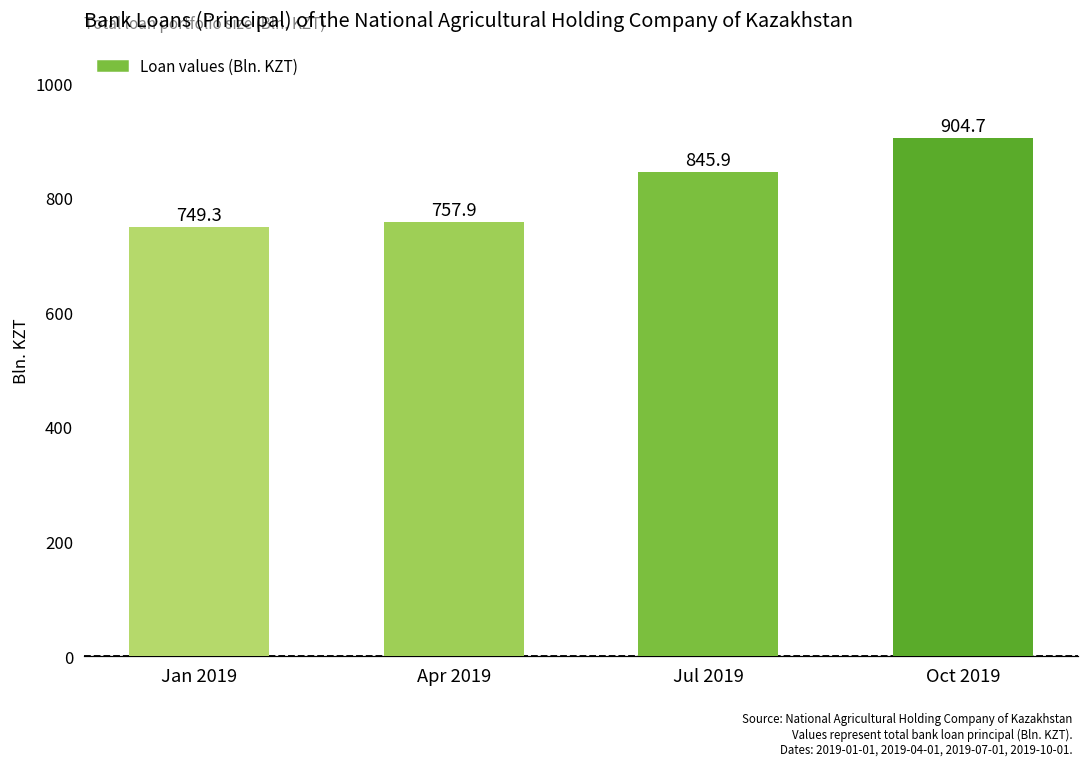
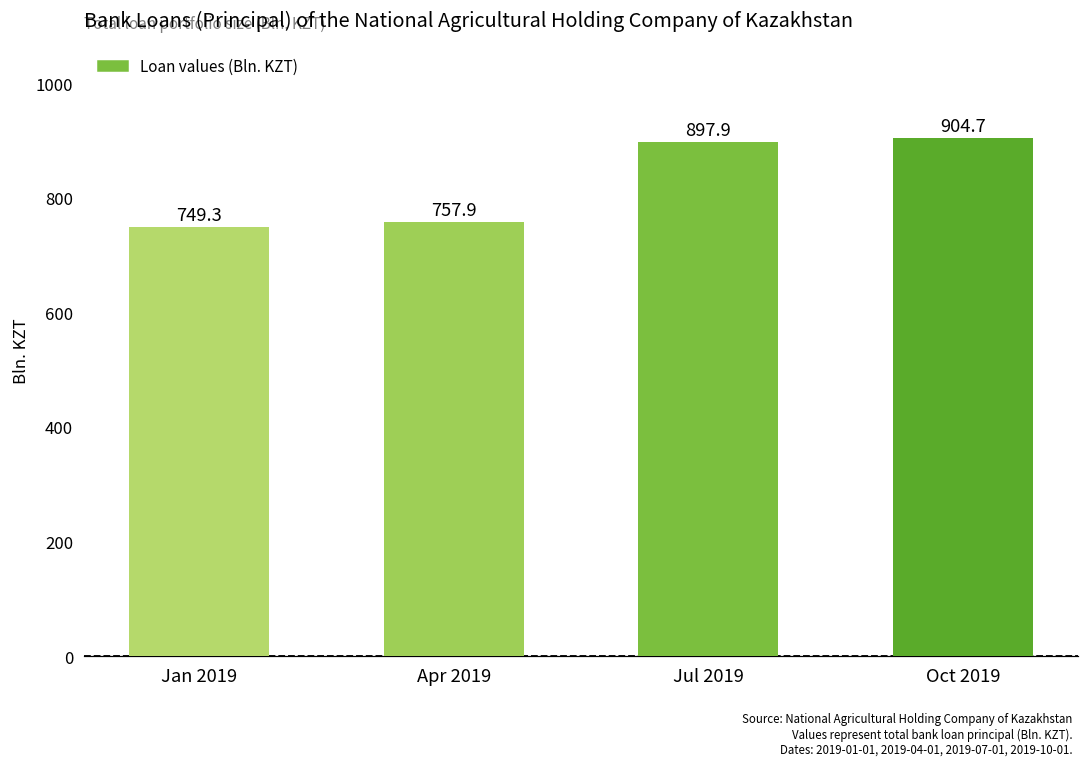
Jul 2019: 845.9 -> 897.9
